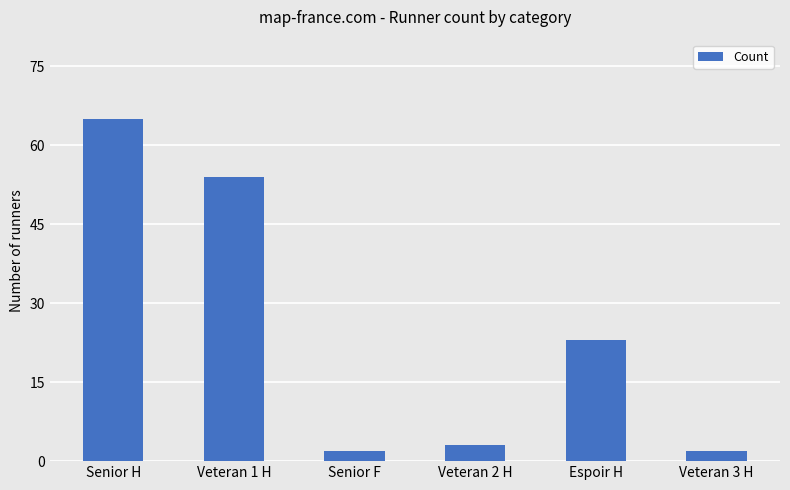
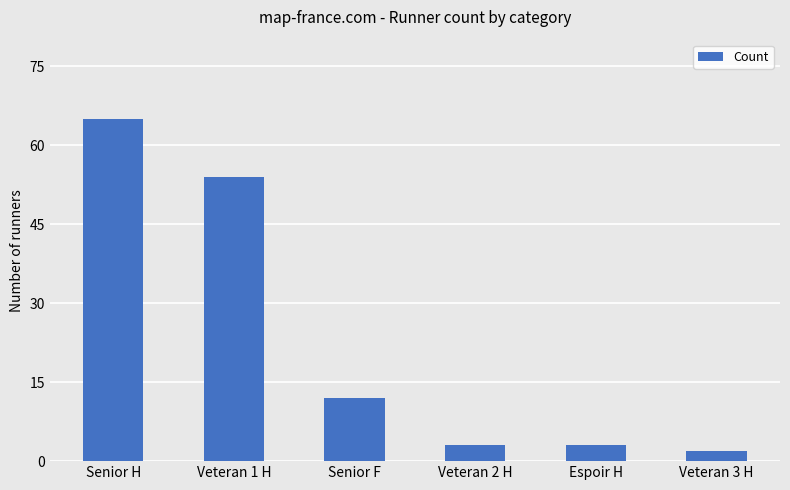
Senior F: 2 -> 12
Espoir H: 23 -> 3
